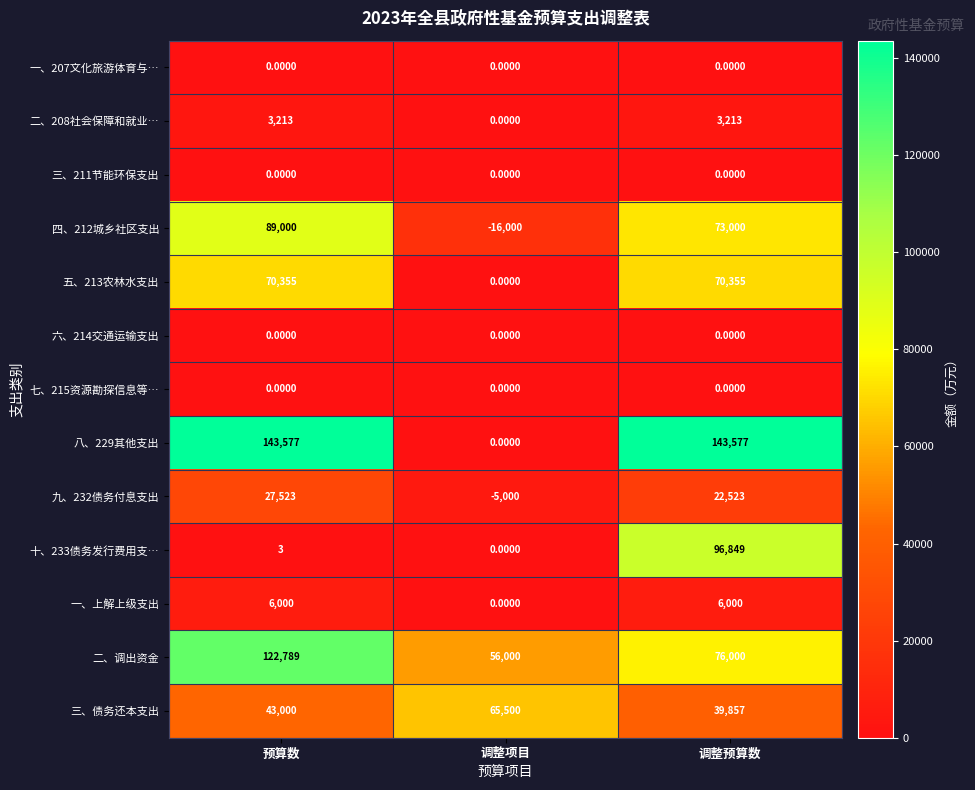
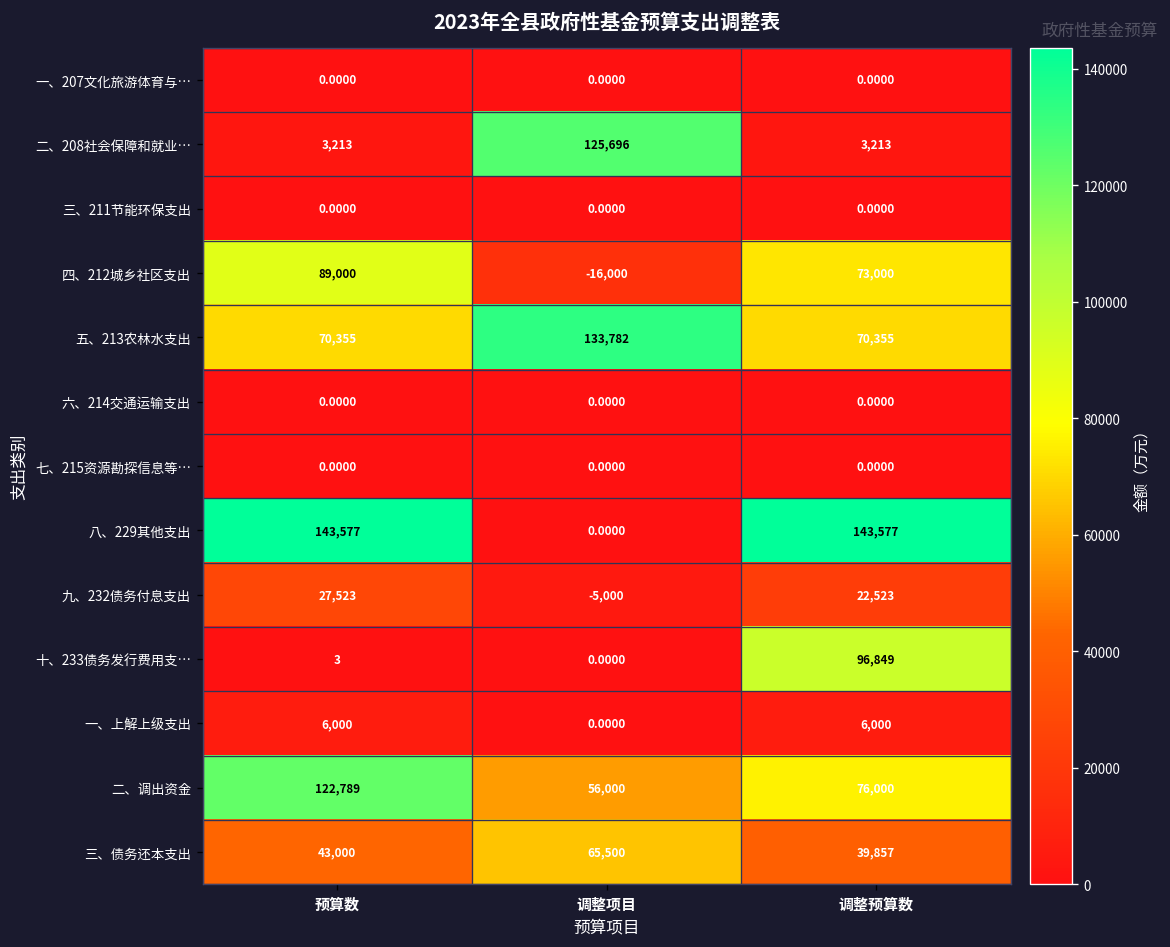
二、208社会保障和就业…, 调整项目: 0.0000 -> 125,696
五、213农林水支出, 调整项目: 0.0000 -> 133,782
